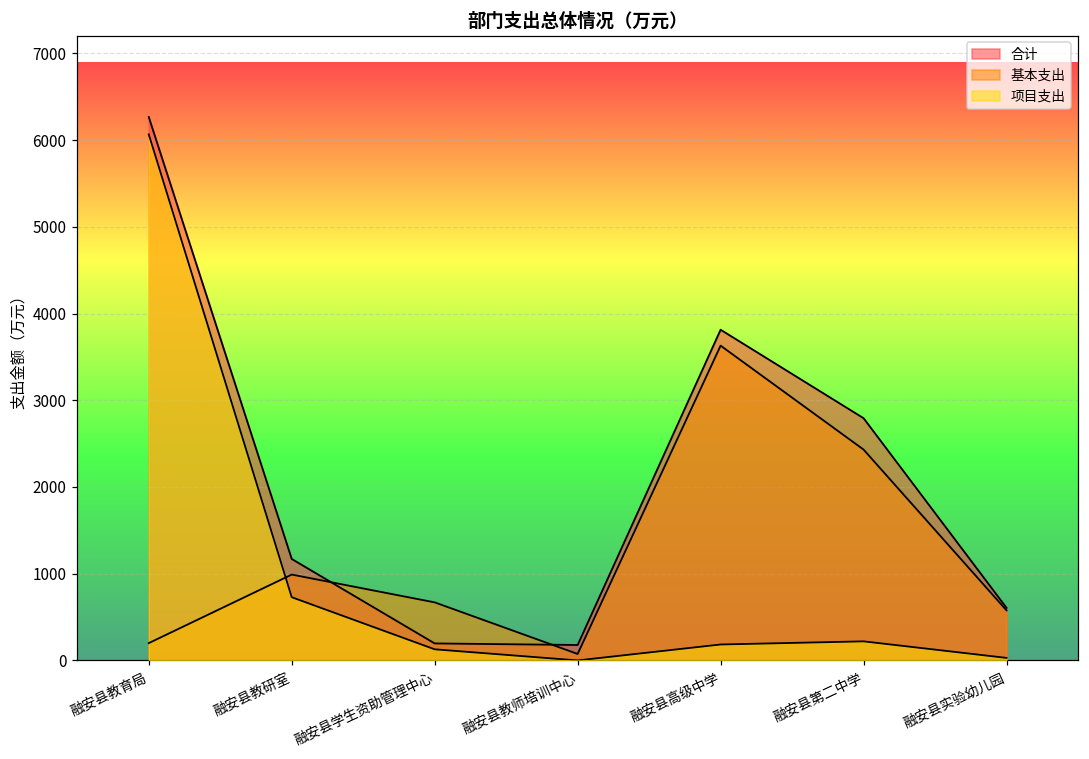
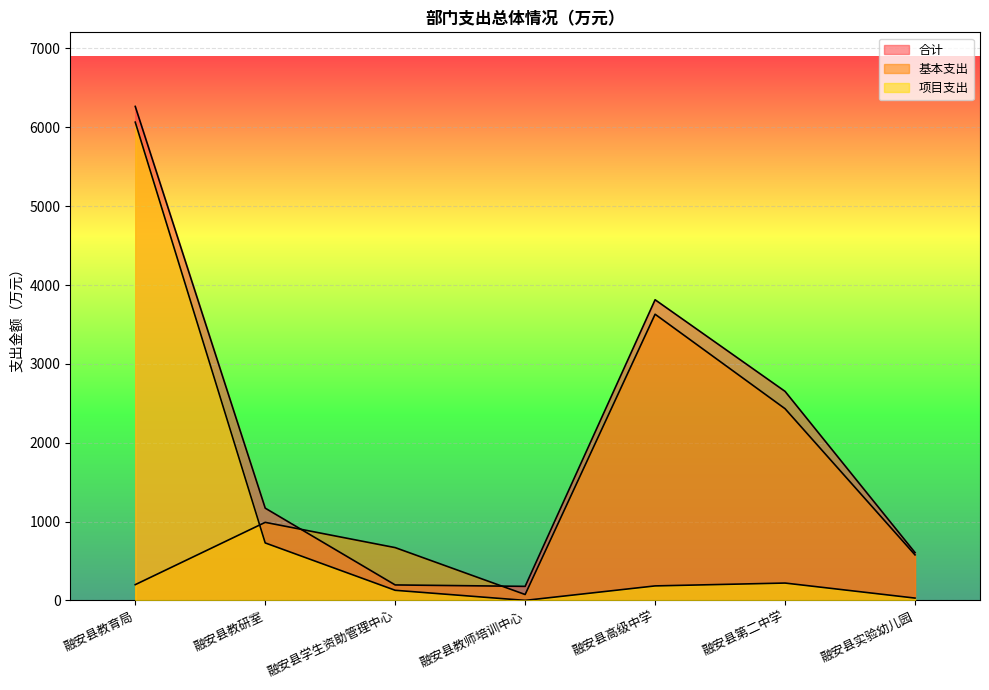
合计, 融安县第二中学: 2800 -> 2700
